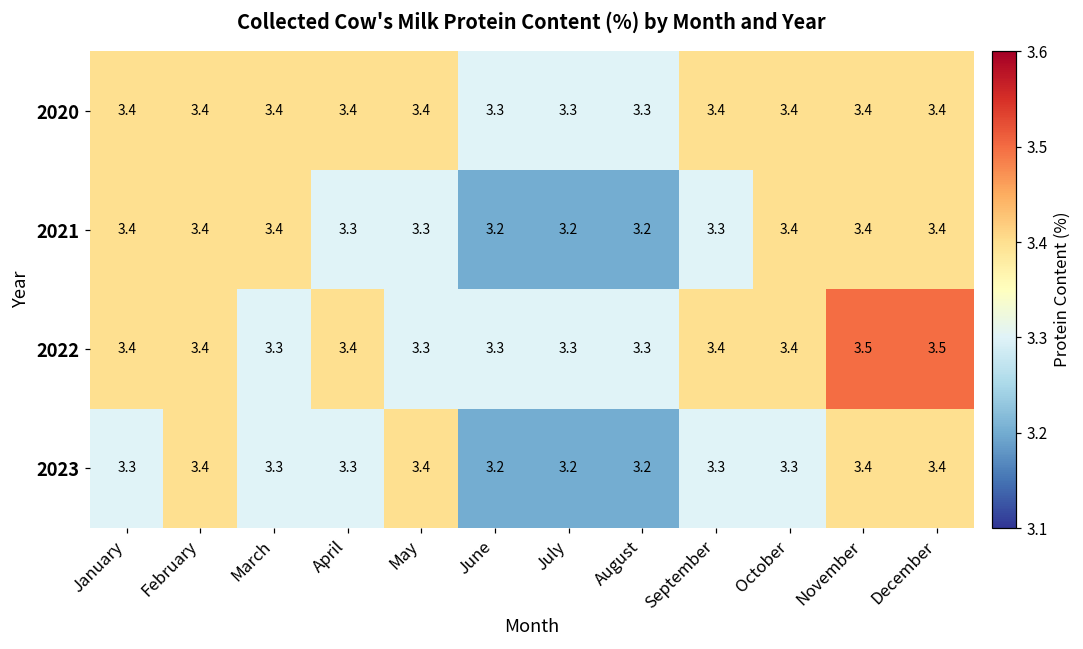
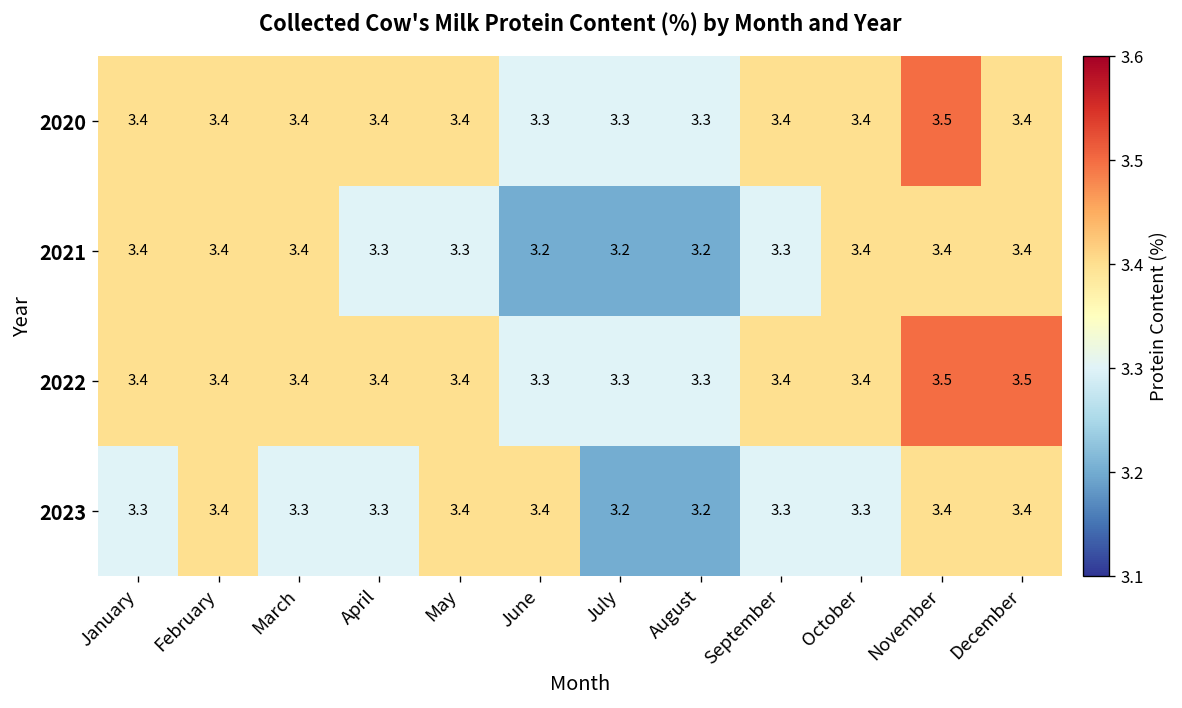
2020, November: 3.4 -> 3.5
2022, March: 3.3 -> 3.4
2022, May: 3.3 -> 3.4
2023, June: 3.2 -> 3.4
